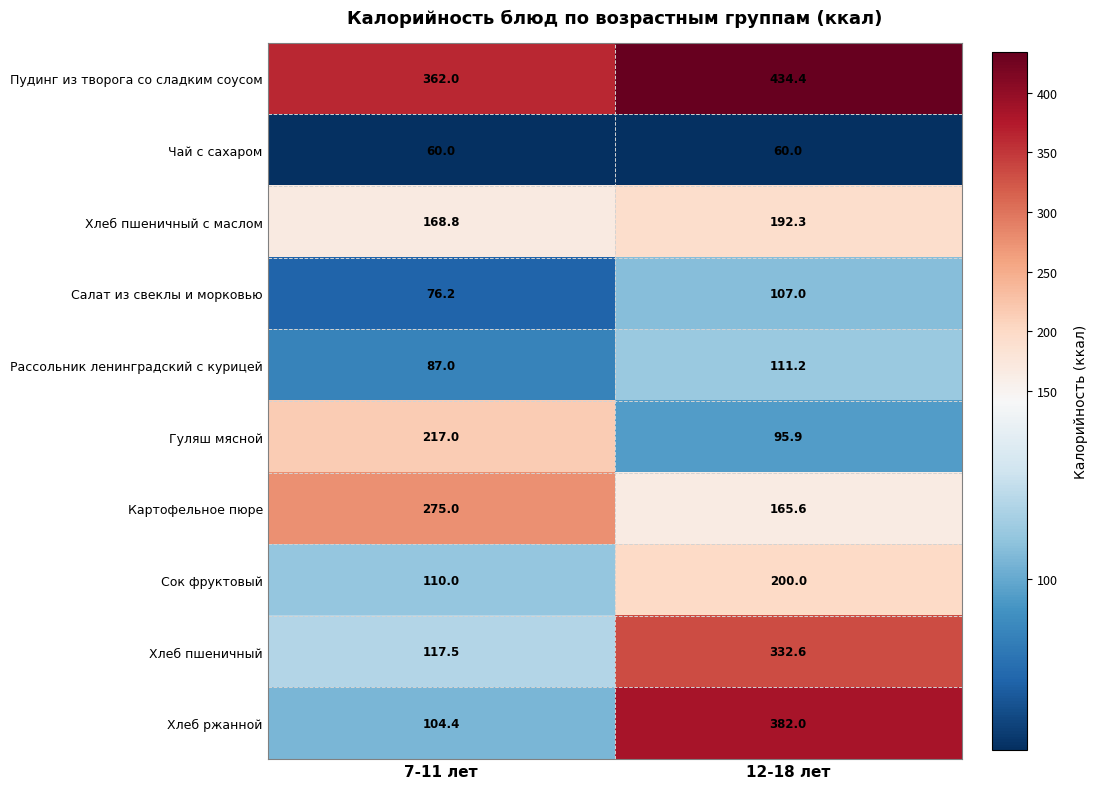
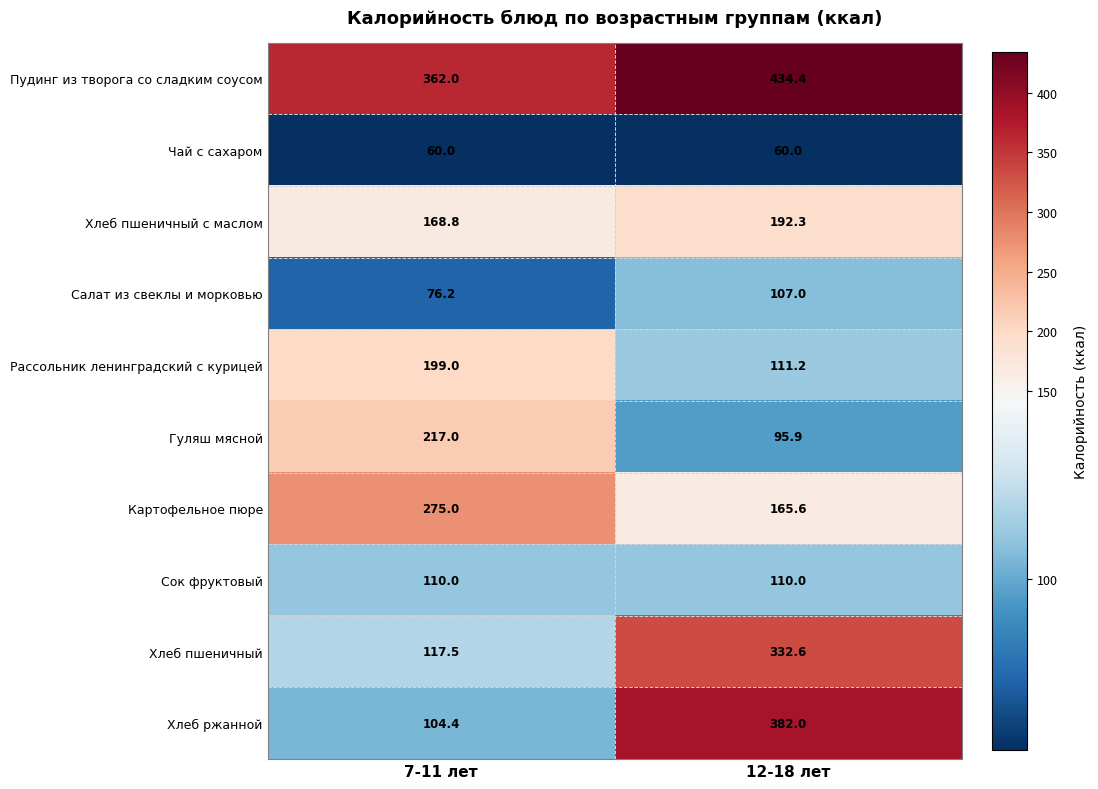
Рассольник ленинградский с курицей, 7-11 лет: 87.0 -> 199.0
Сок фруктовый, 12-18 лет: 200.0 -> 110.0
